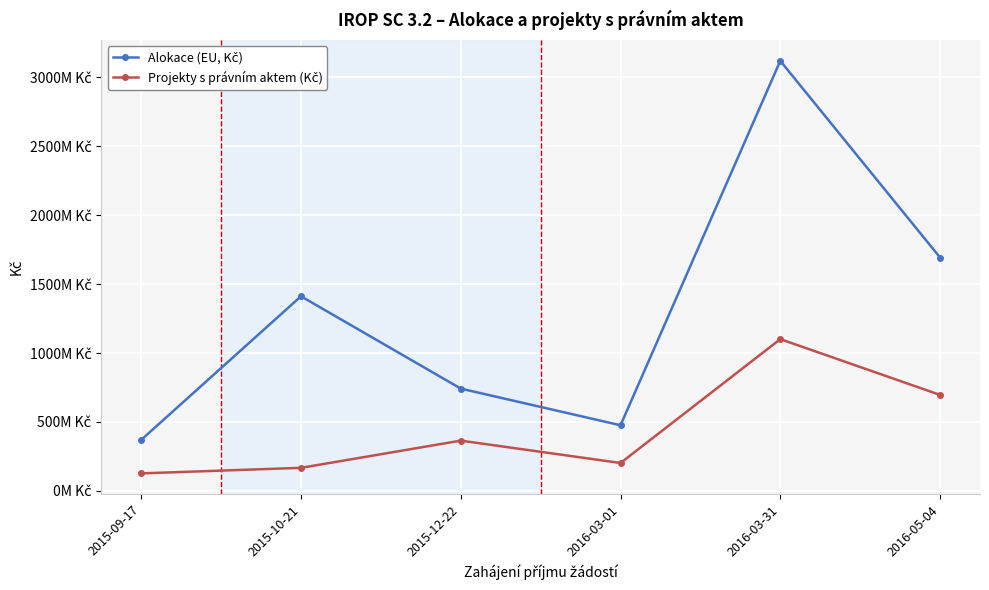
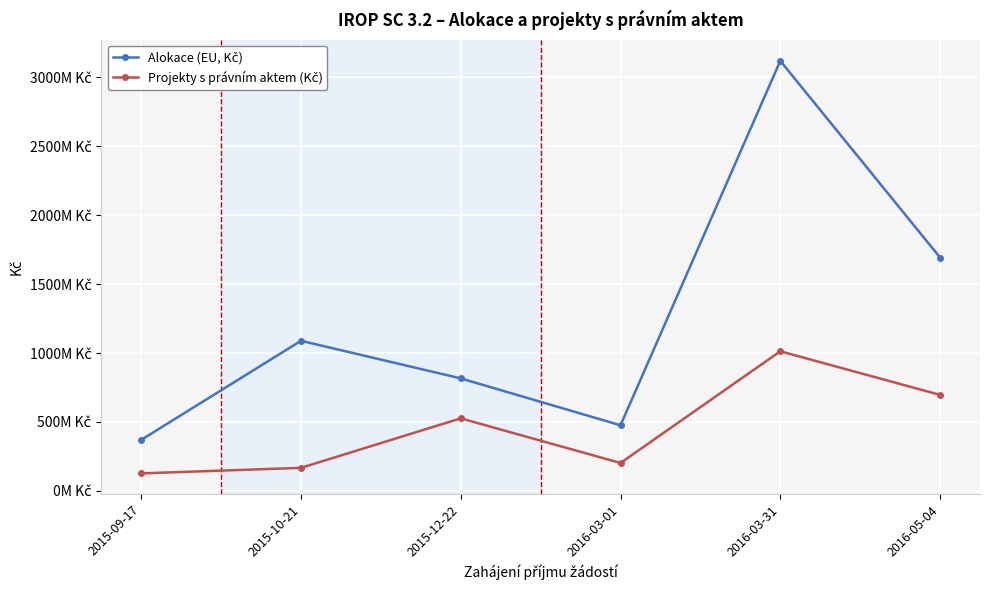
Alokace (EU, Kč), 2015-10-21: 1410M Kč -> 1090M Kč
Alokace (EU, Kč), 2015-12-22: 740M Kč -> 820M Kč
Projekty s právním aktem (Kč), 2015-12-22: 360M Kč -> 530M Kč
Projekty s právním aktem (Kč), 2016-03-31: 1100M Kč -> 1010M Kč
